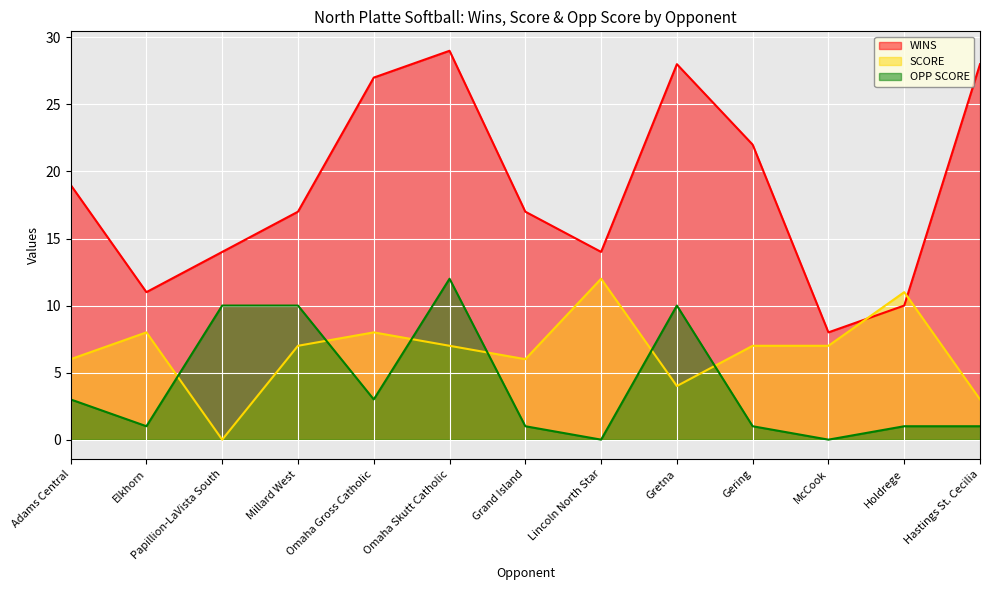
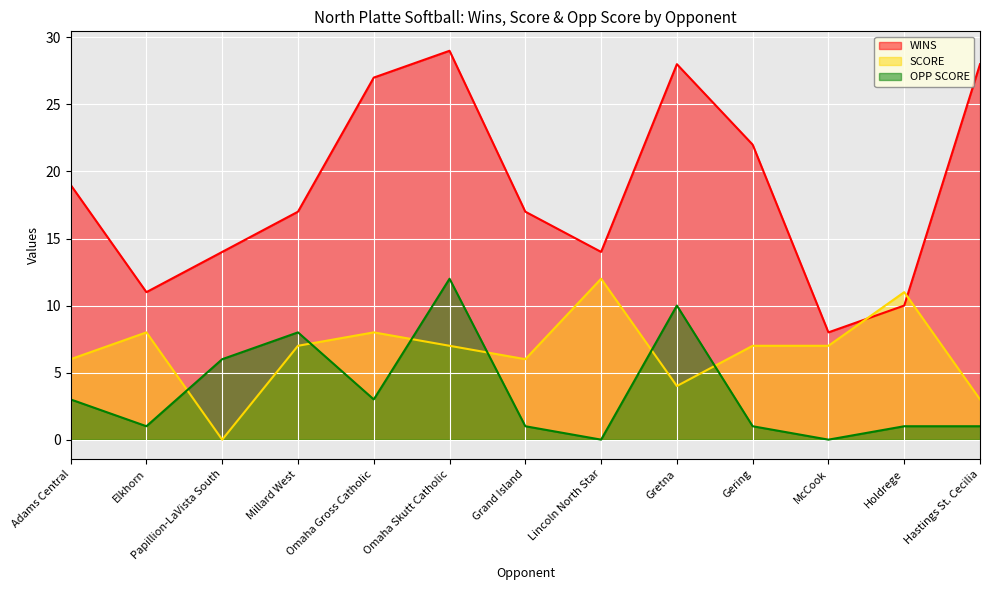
OPP SCORE, Papillion-LaVista South: 10 -> 6
OPP SCORE, Millard West: 10 -> 8
